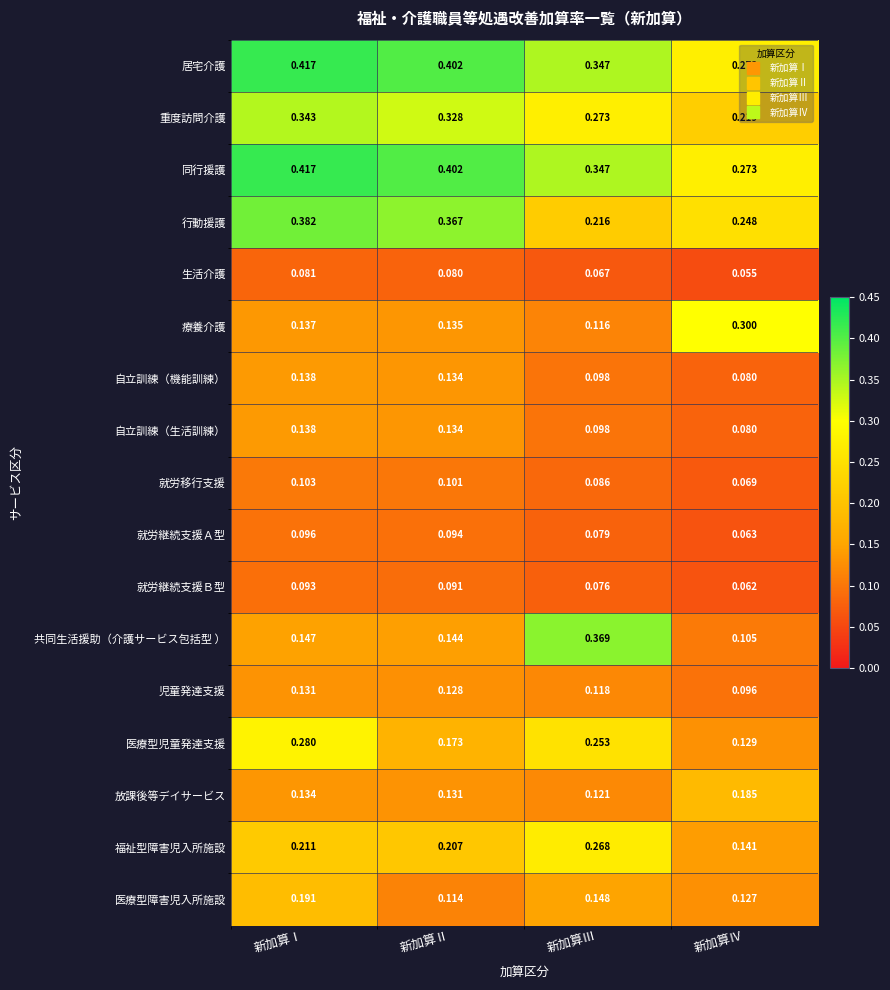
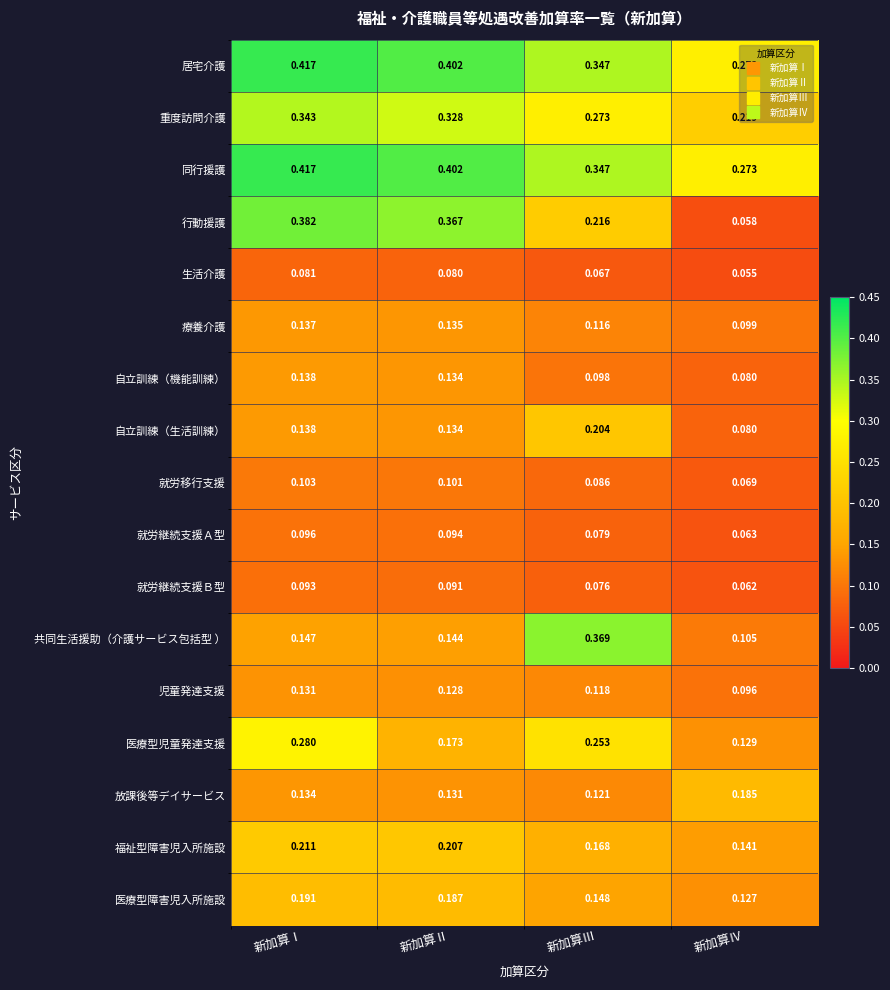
行動援護, 新加算Ⅳ: 0.248 -> 0.058
療養介護, 新加算Ⅳ: 0.300 -> 0.099
自立訓練（生活訓練）, 新加算Ⅲ: 0.098 -> 0.204
福祉型障害児入所施設, 新加算Ⅲ: 0.268 -> 0.168
医療型障害児入所施設, 新加算Ⅱ: 0.114 -> 0.187
